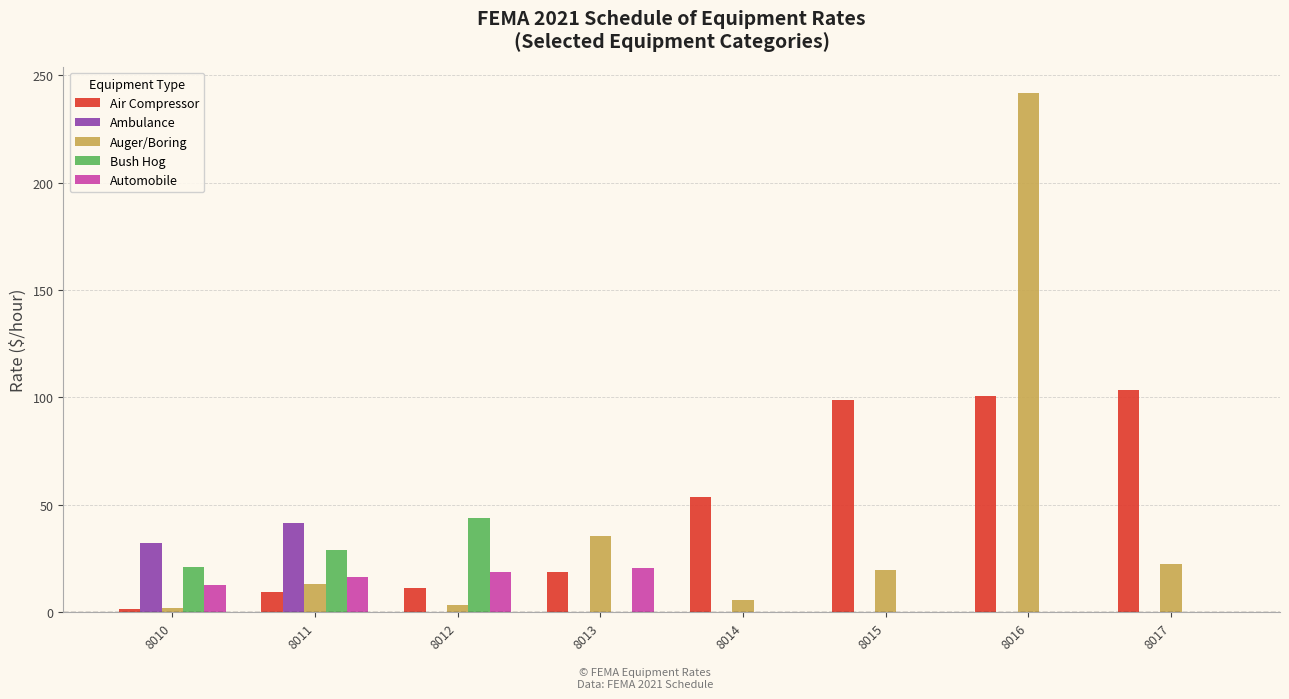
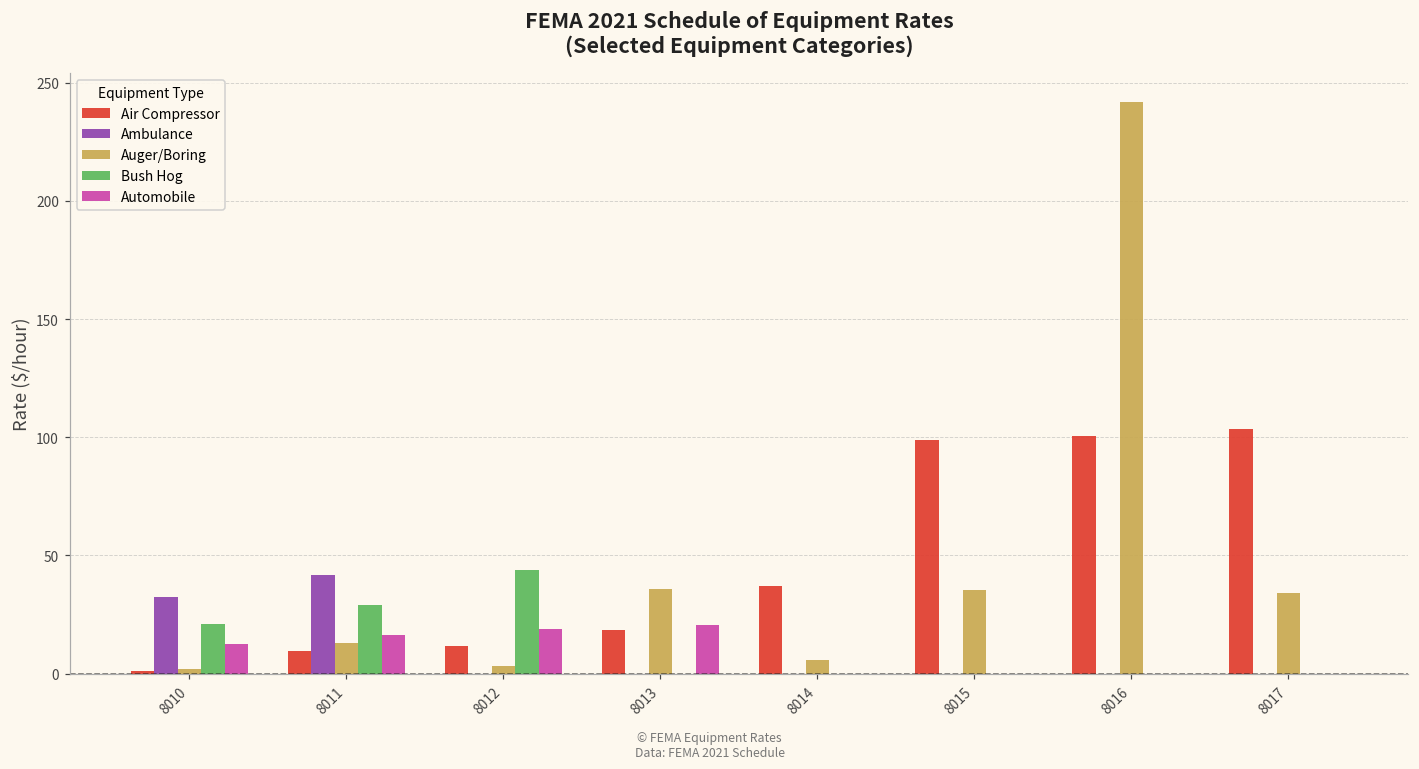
Air Compressor, 8014: 54 -> 37
Auger/Boring, 8015: 20 -> 35
Auger/Boring, 8017: 22 -> 34
